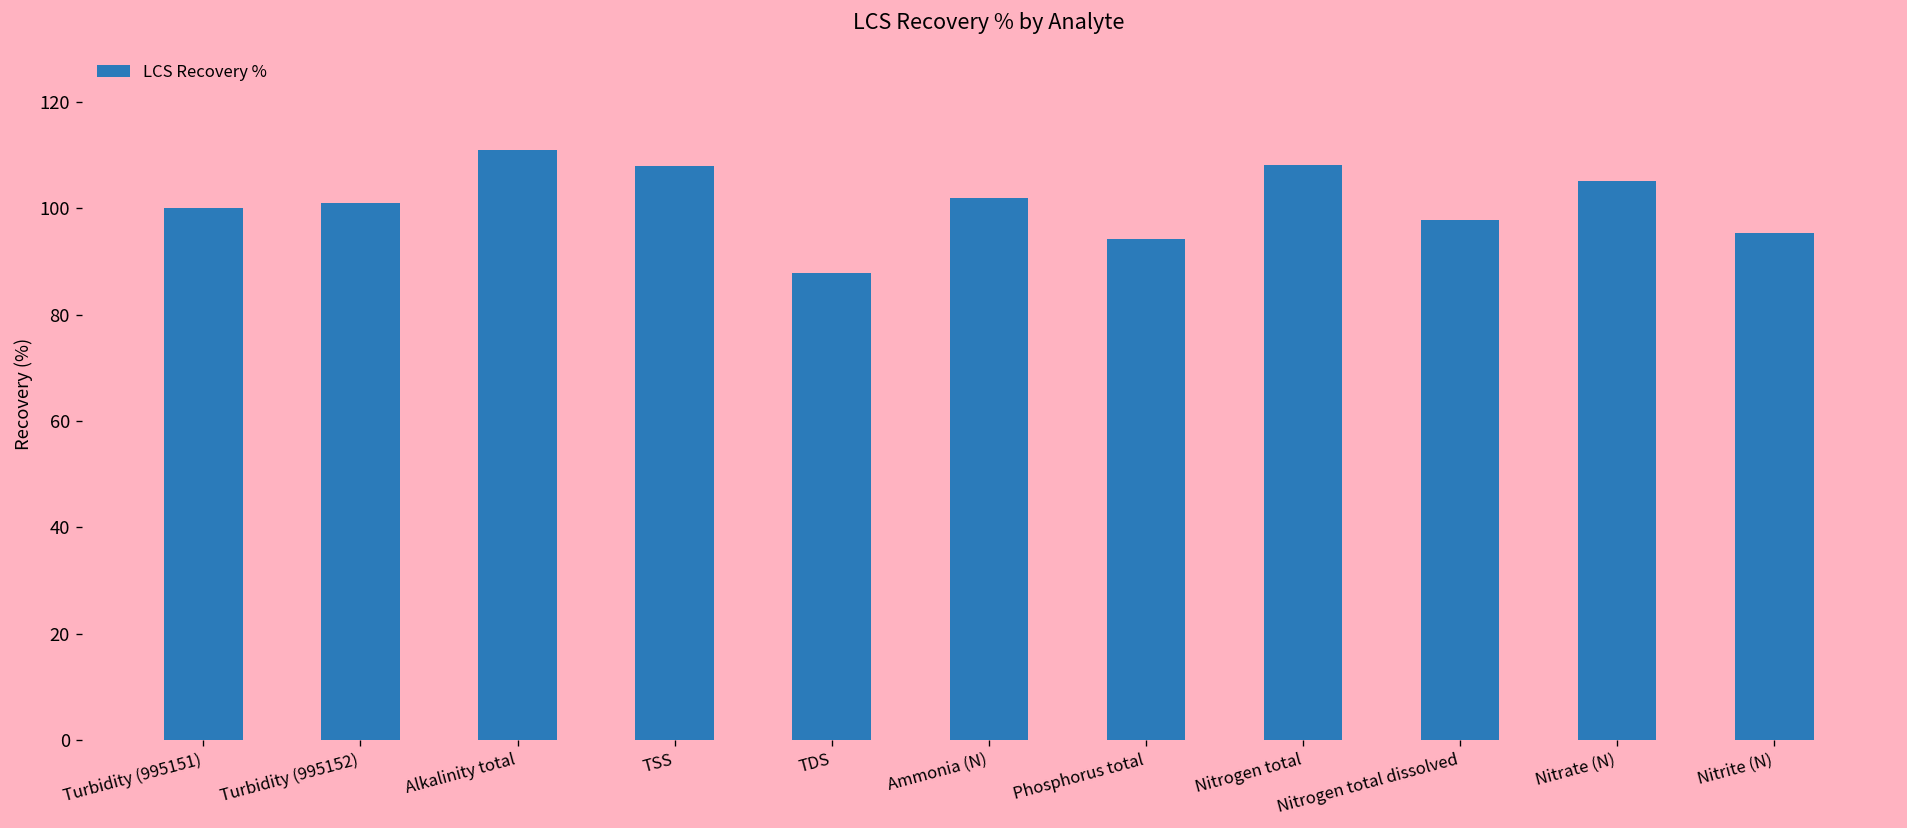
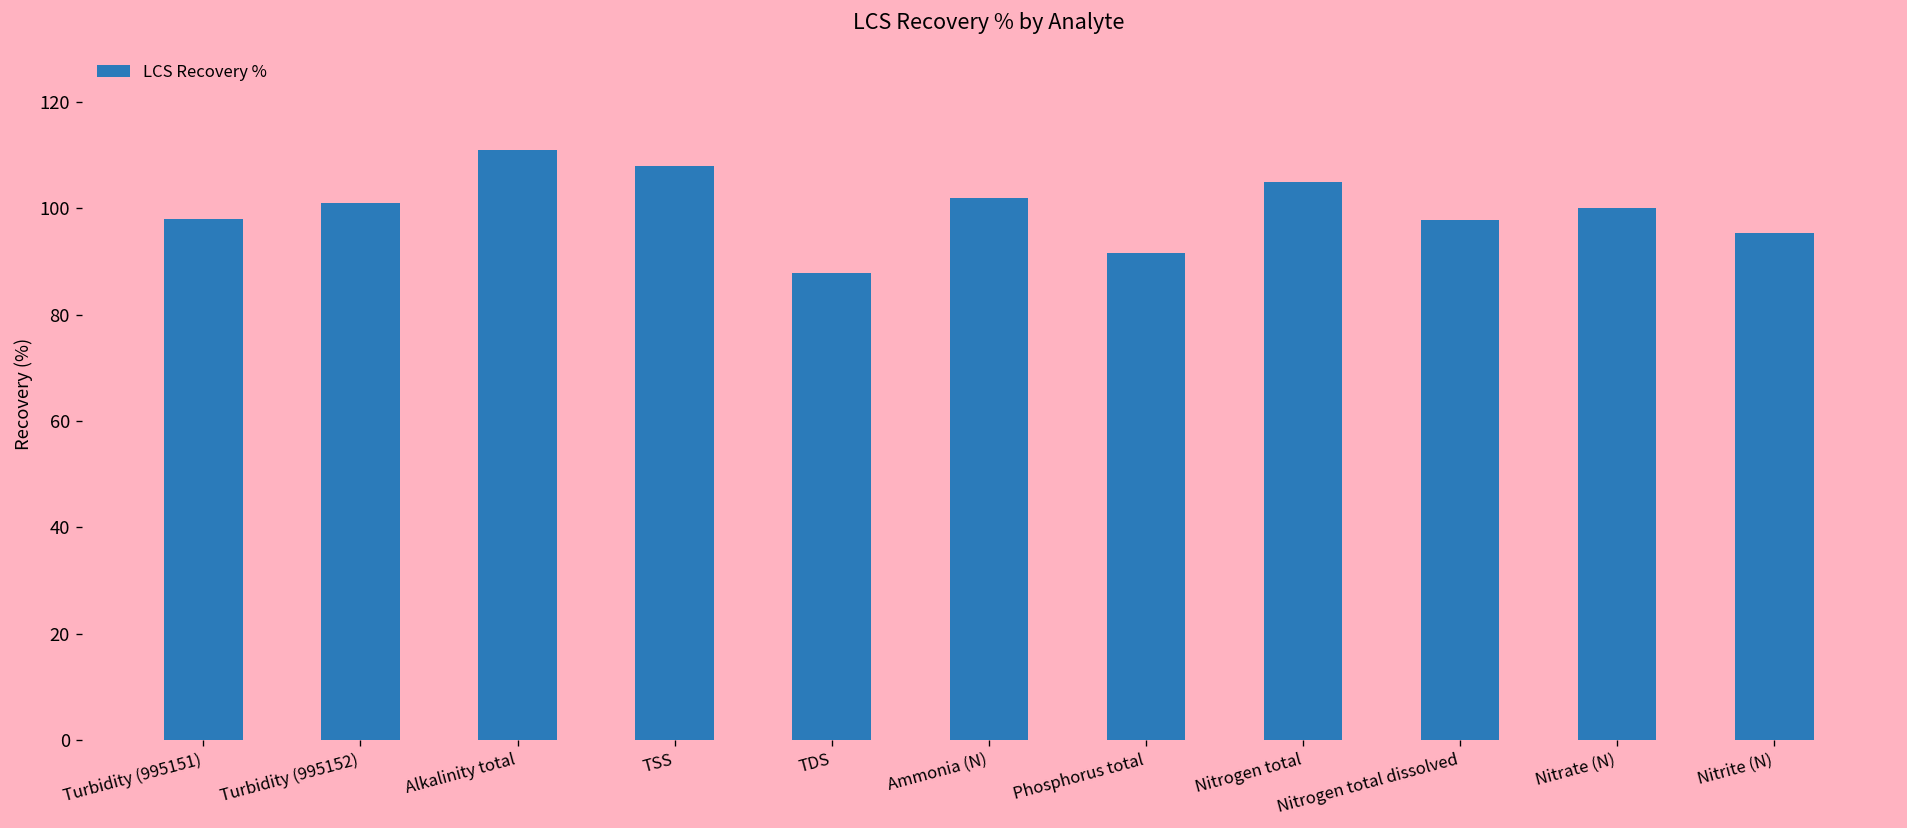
Turbidity (995151): 100 -> 98
Phosphorus total: 94 -> 92
Nitrogen total: 108 -> 105
Nitrate (N): 105 -> 100
